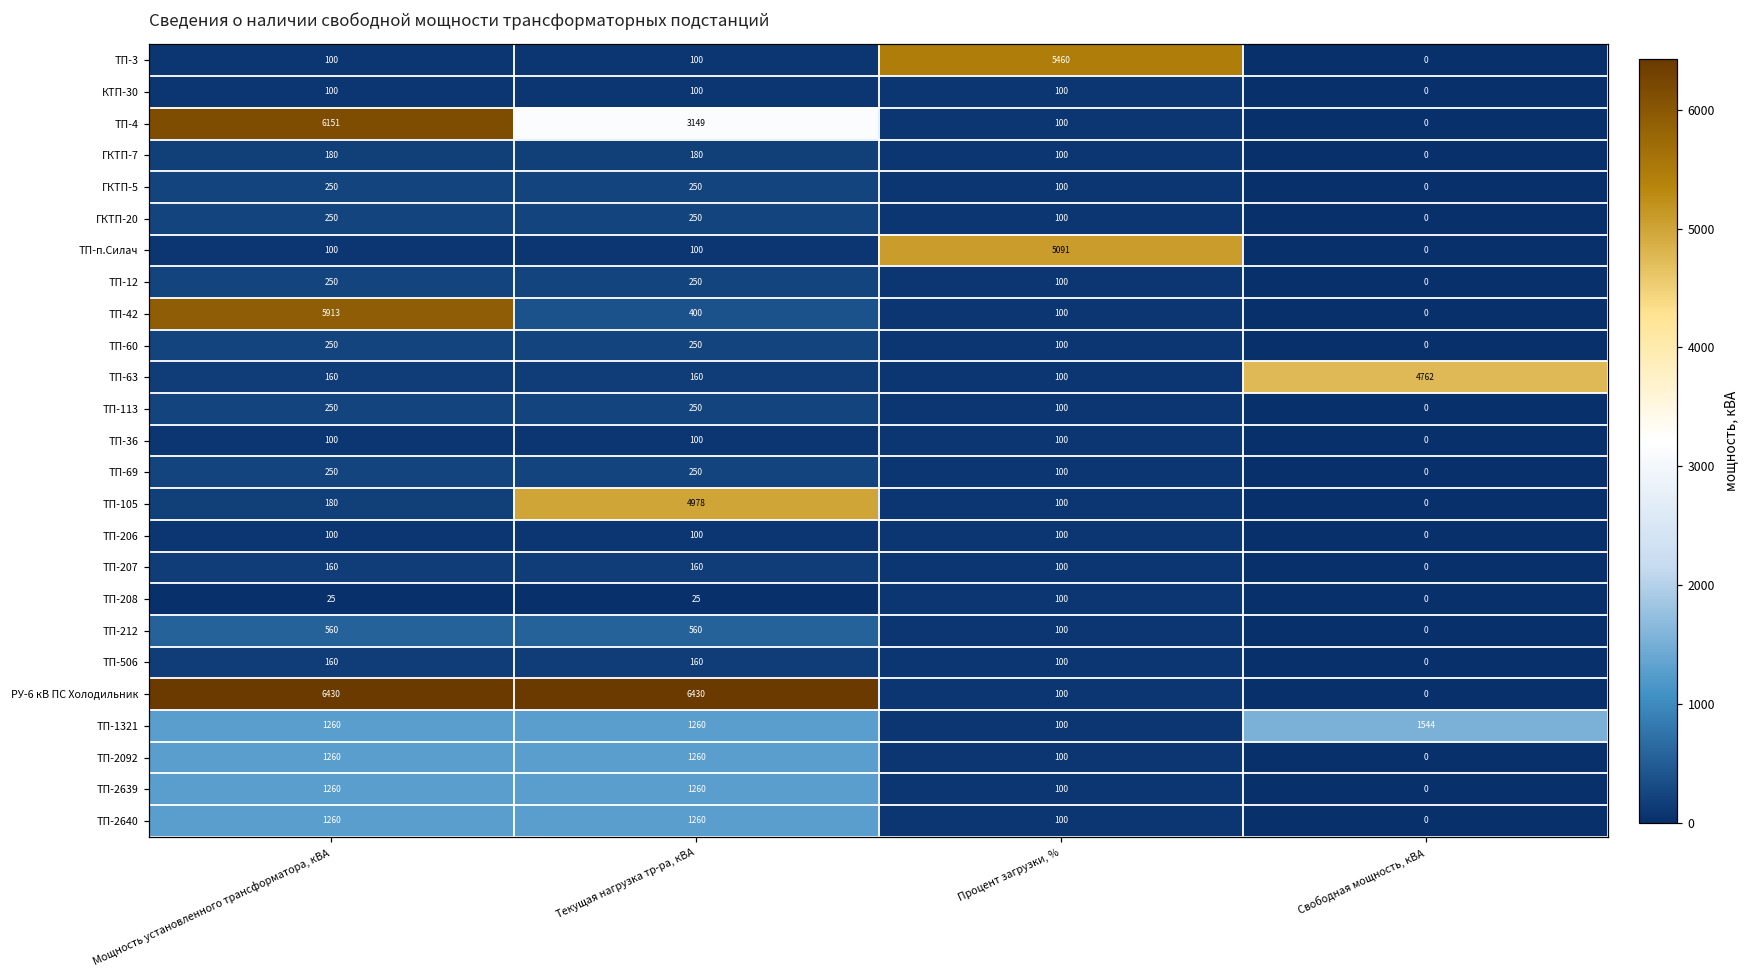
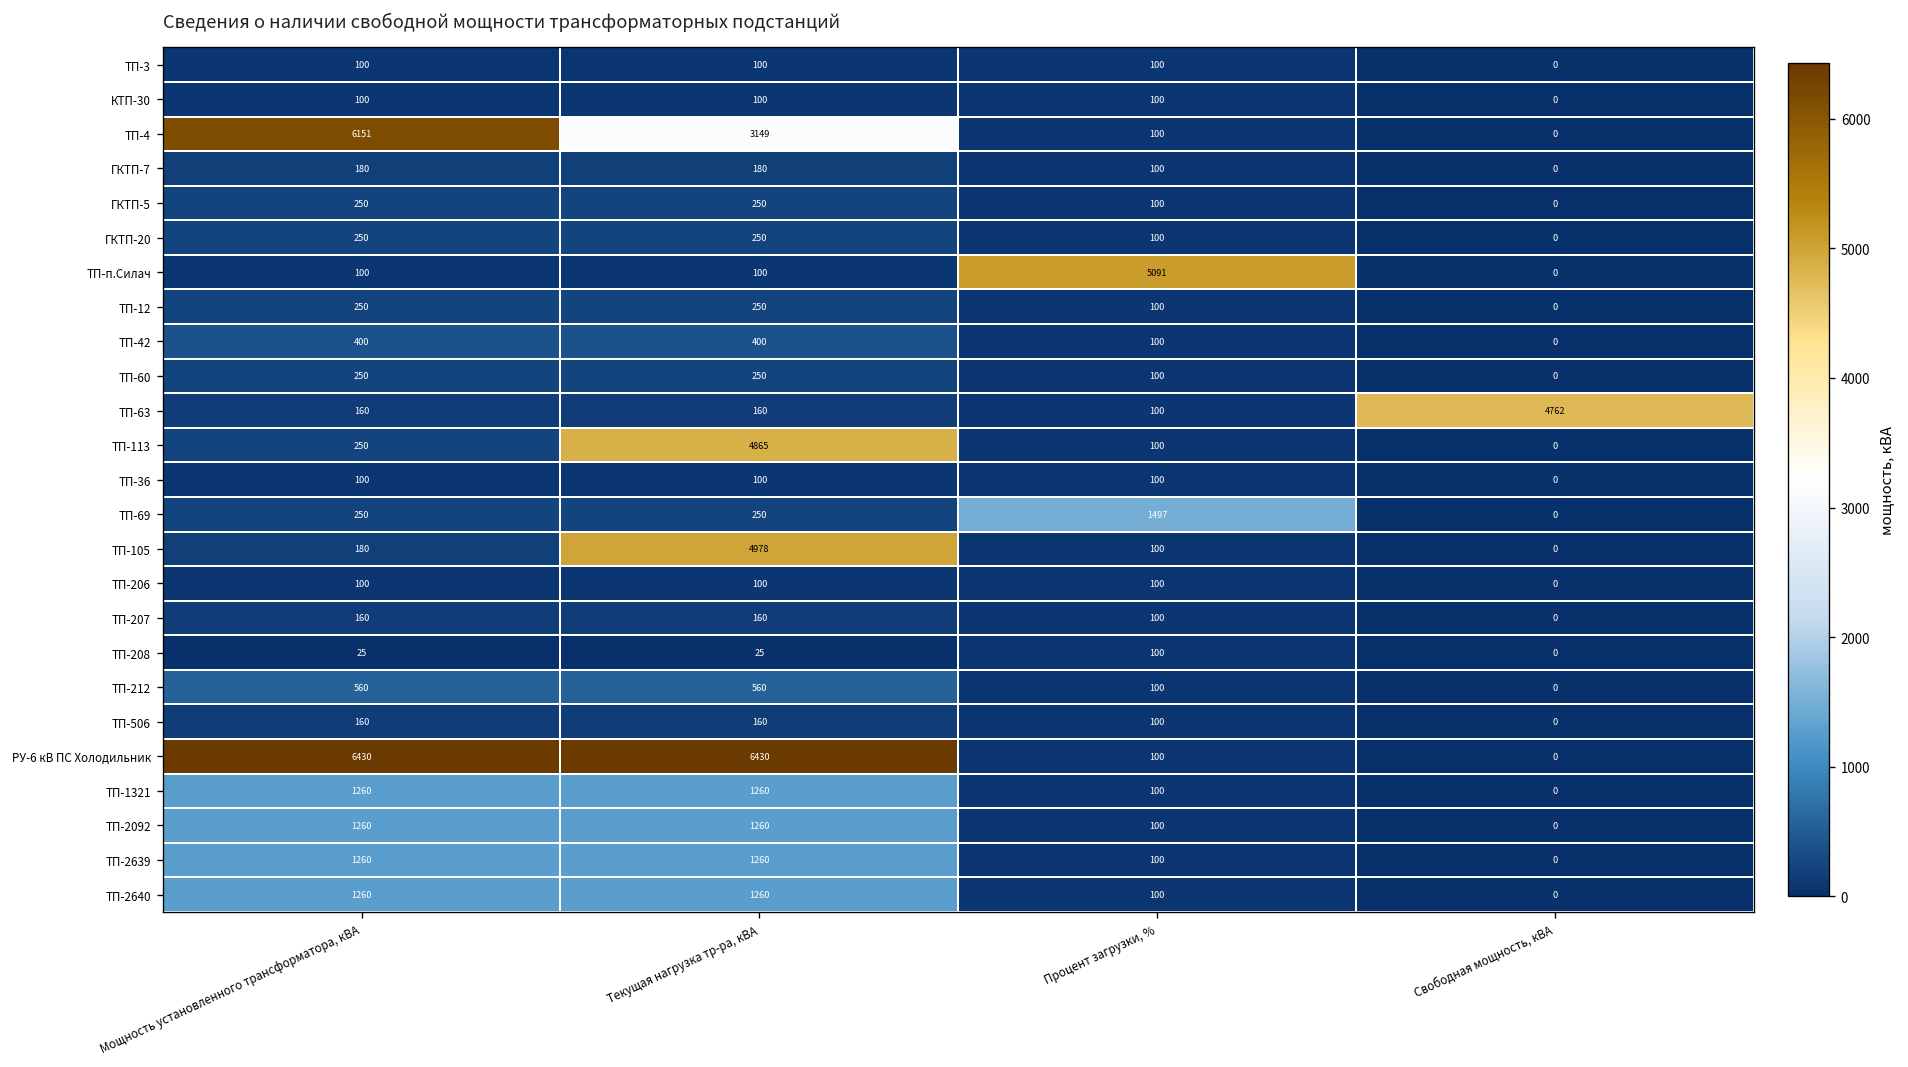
ТП-3, Процент загрузки, %: 5460 -> 100
ТП-42, Мощность установленного трансформатора, кВА: 5913 -> 400
ТП-113, Текущая нагрузка тр-ра, кВА: 250 -> 4865
ТП-69, Процент загрузки, %: 100 -> 1497
ТП-1321, Свободная мощность, кВА: 1544 -> 0
